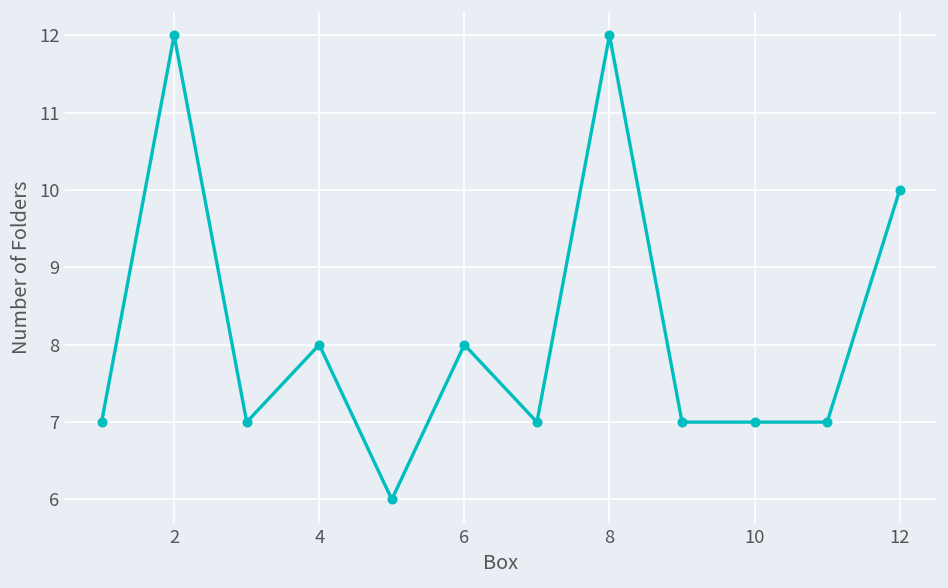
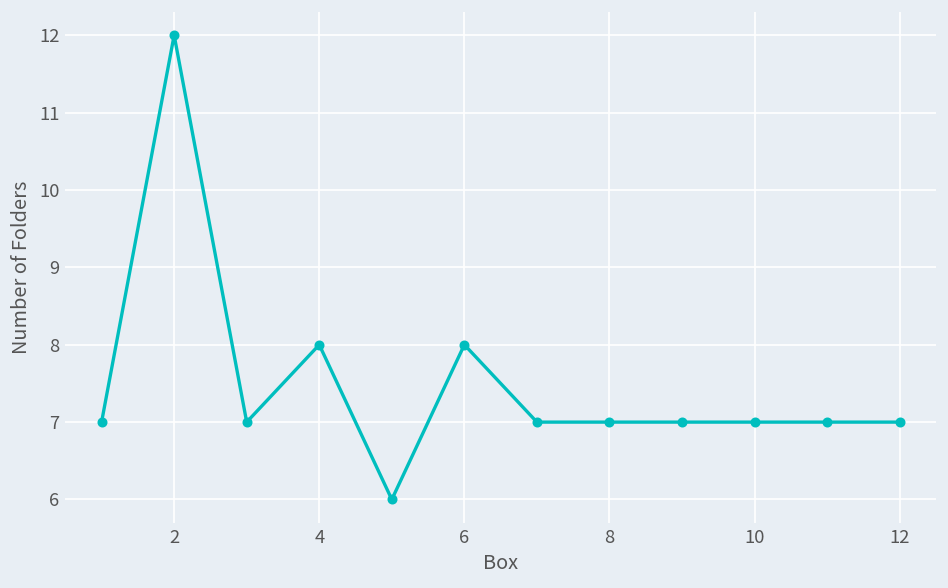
8: 12 -> 7
12: 10 -> 7
